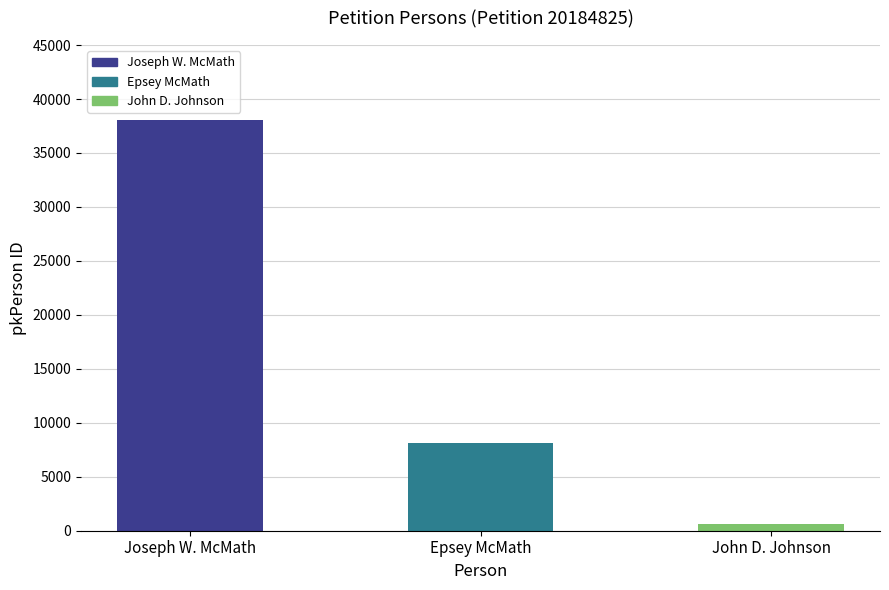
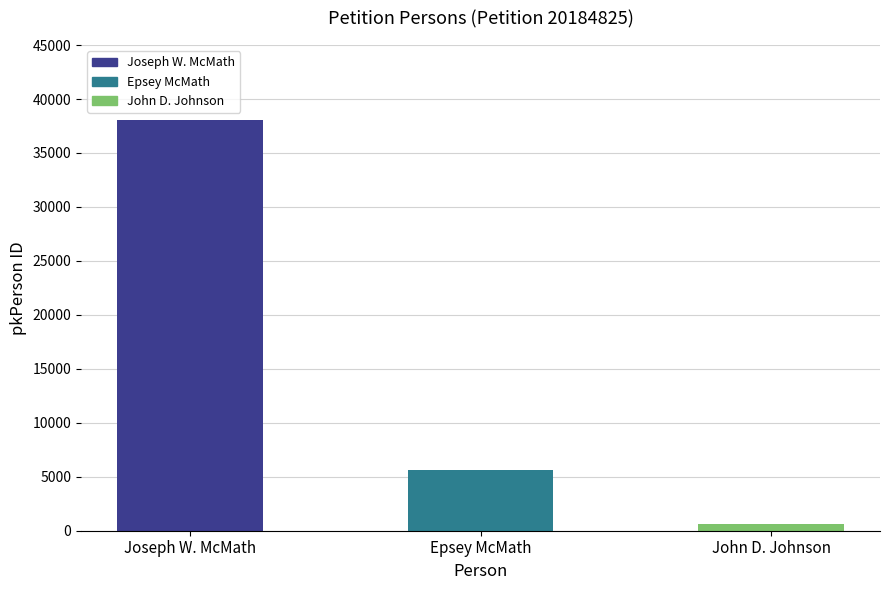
Epsey McMath: 8200 -> 5600
